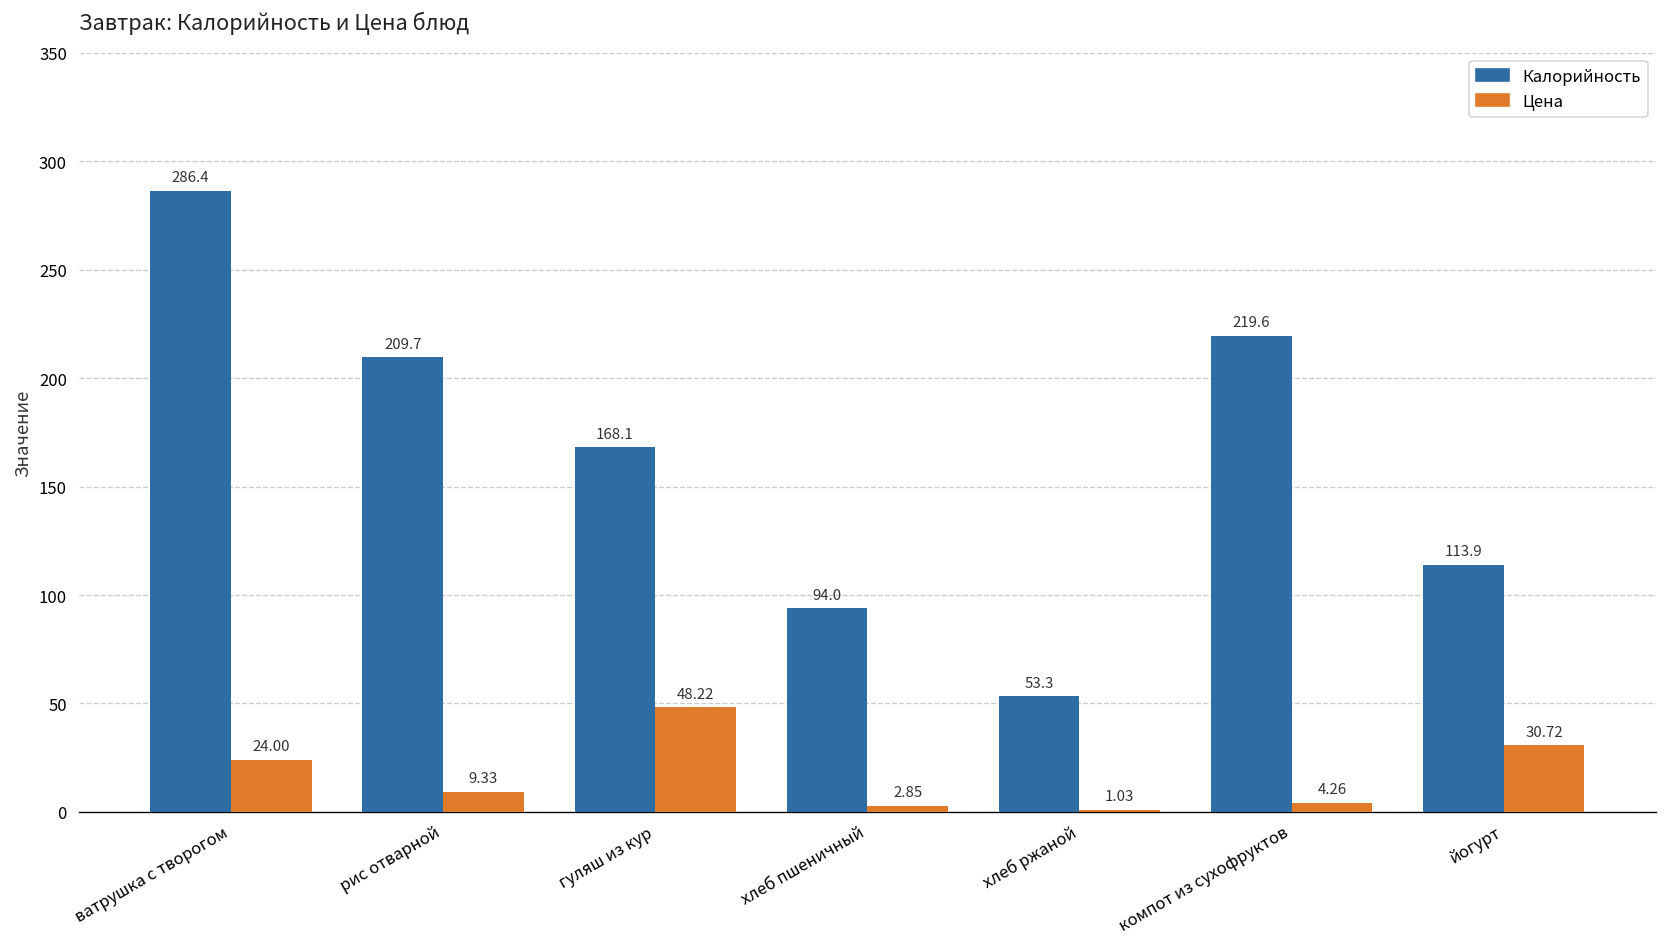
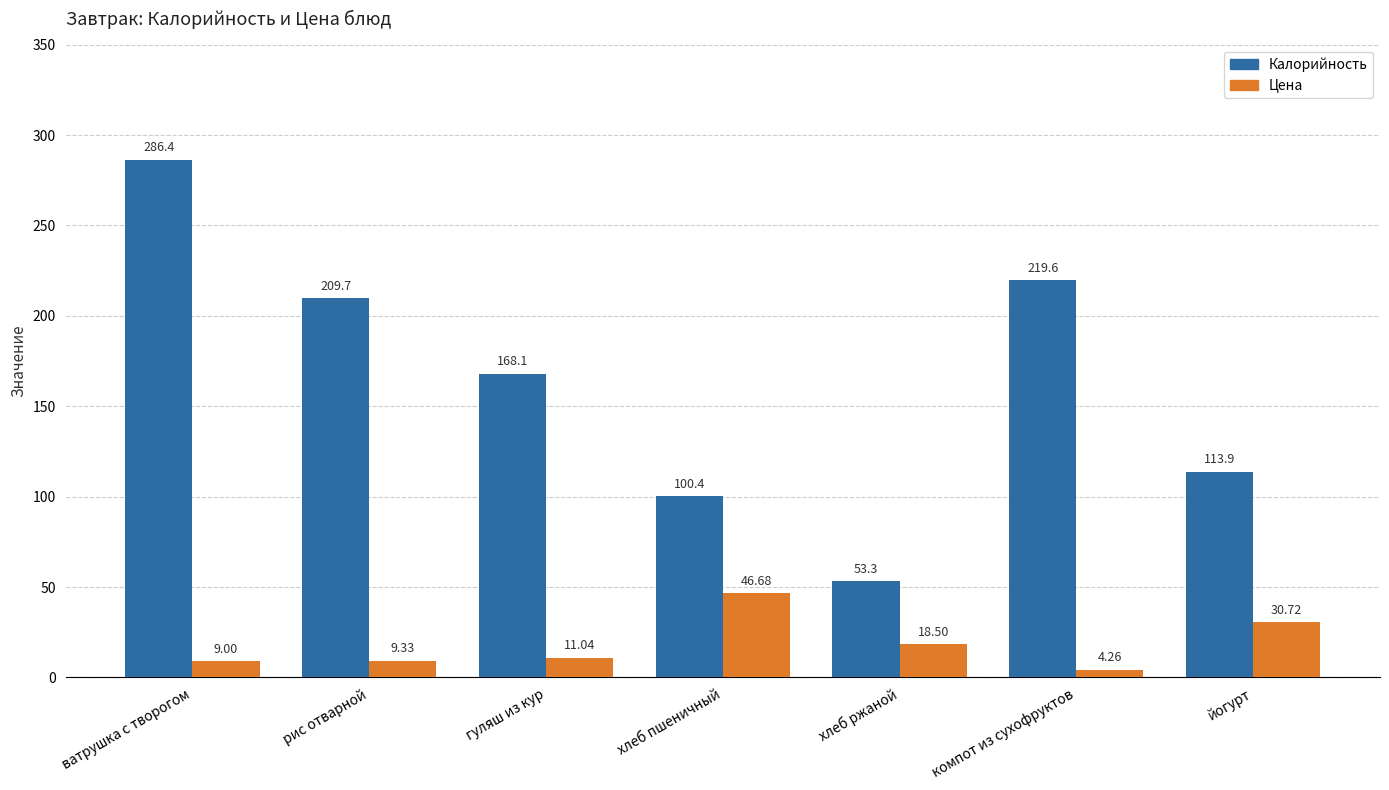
Цена, ватрушка с творогом: 24.00 -> 9.00
Цена, гуляш из кур: 48.22 -> 11.04
Калорийность, хлеб пшеничный: 94.0 -> 100.4
Цена, хлеб пшеничный: 2.85 -> 46.68
Цена, хлеб ржаной: 1.03 -> 18.50
